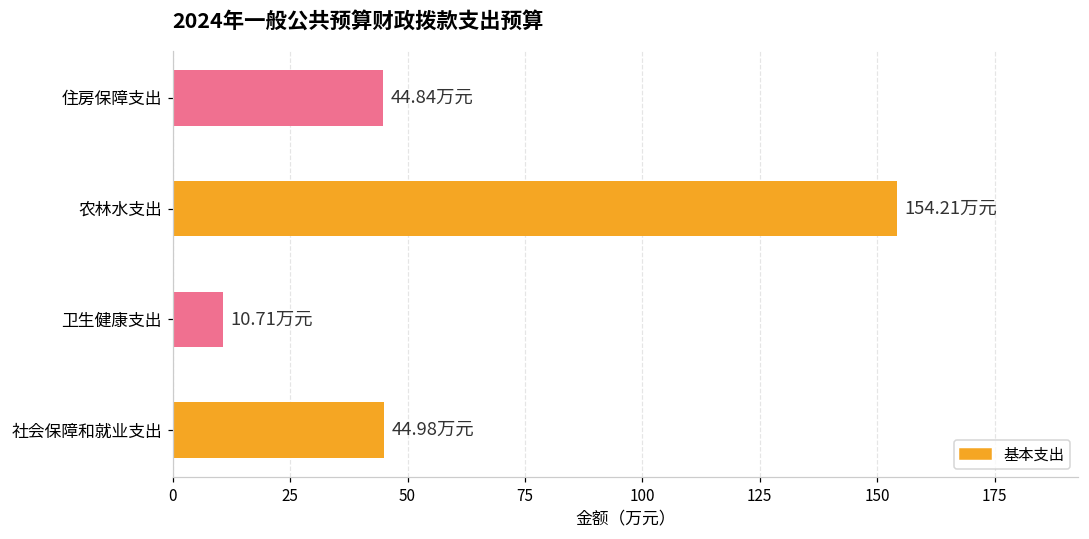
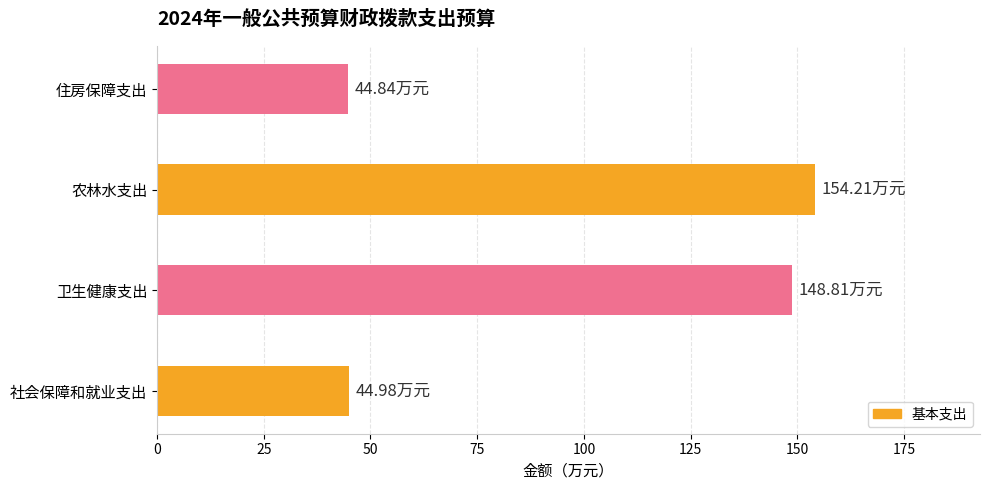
卫生健康支出: 10.71 -> 148.81
